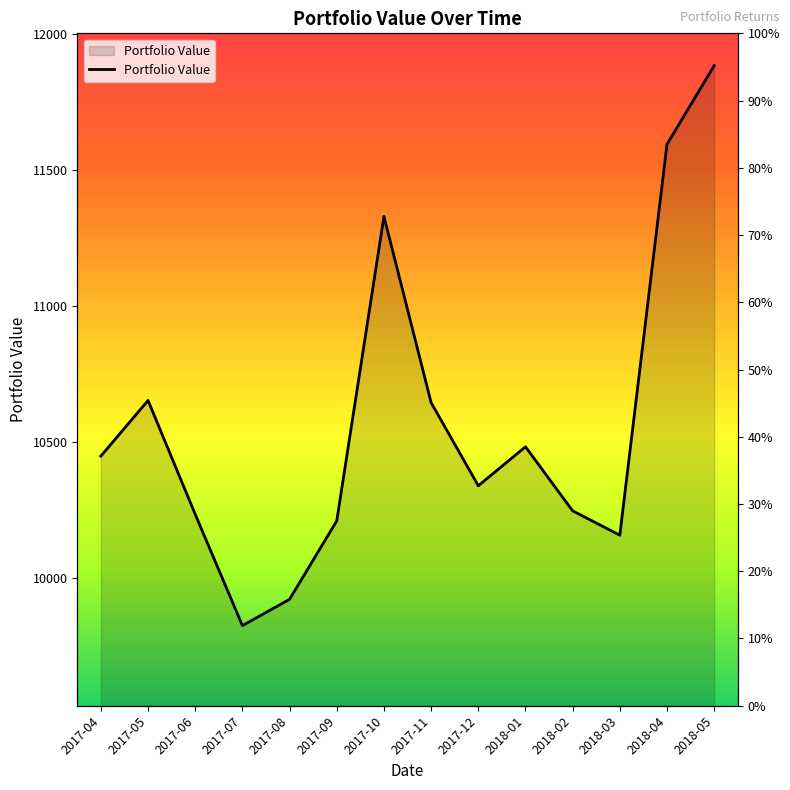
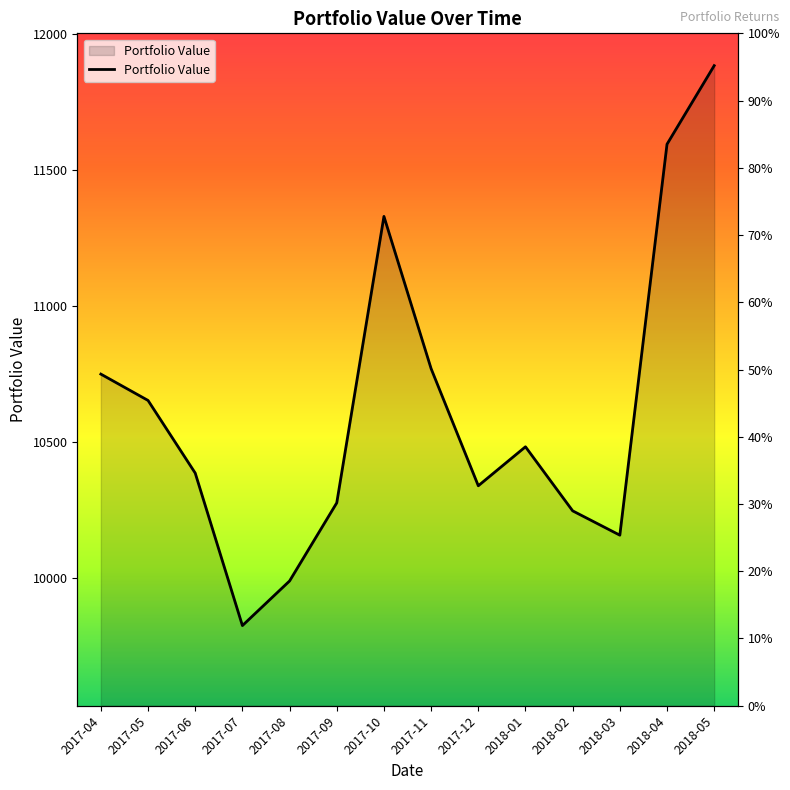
2017-04: 10450 -> 10750
2017-06: 10230 -> 10390
2017-08: 9920 -> 9990
2017-09: 10210 -> 10280
2017-11: 10640 -> 10770
